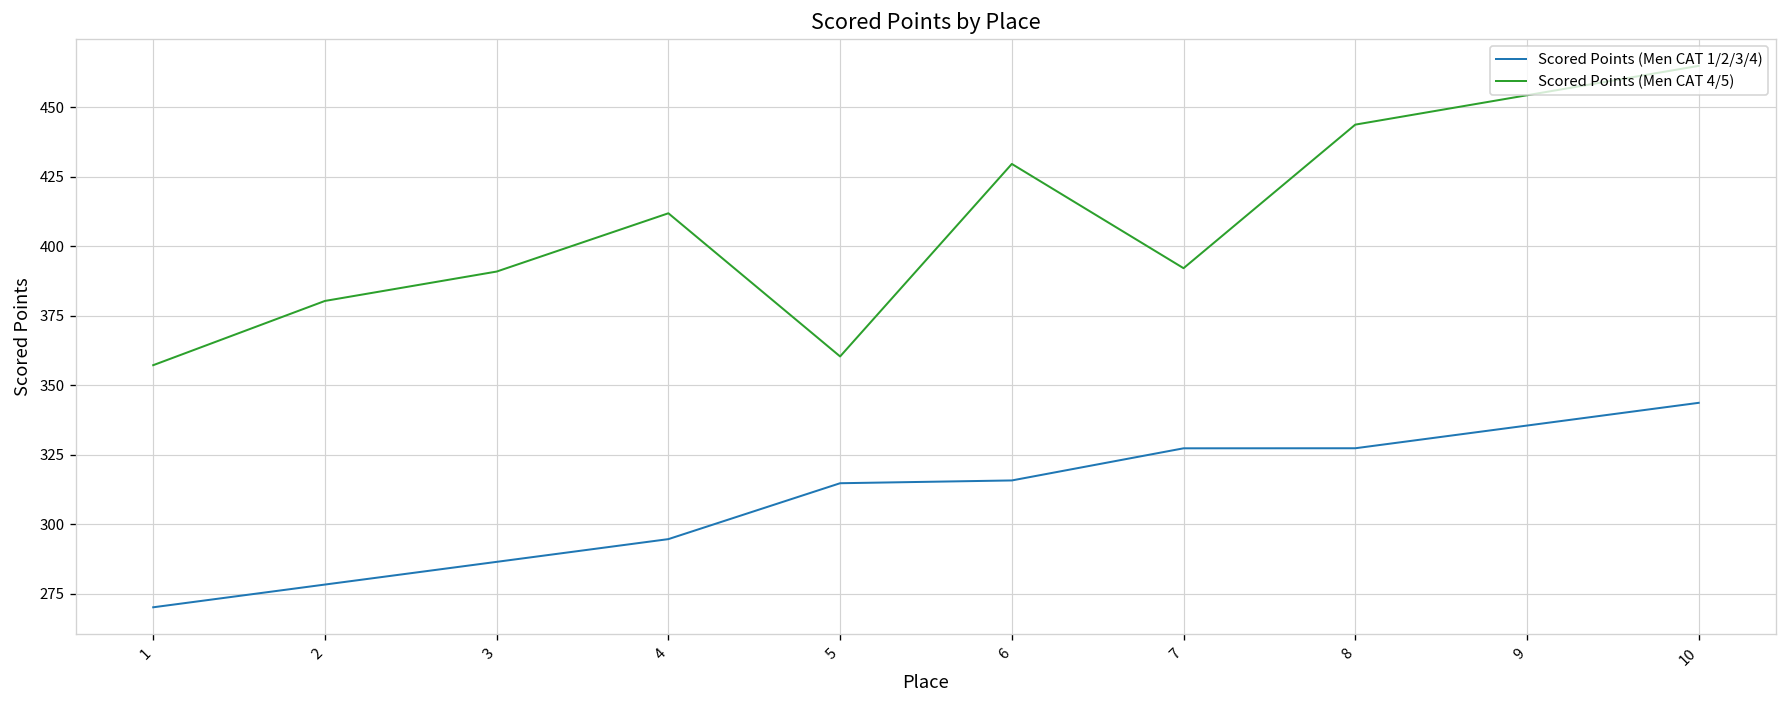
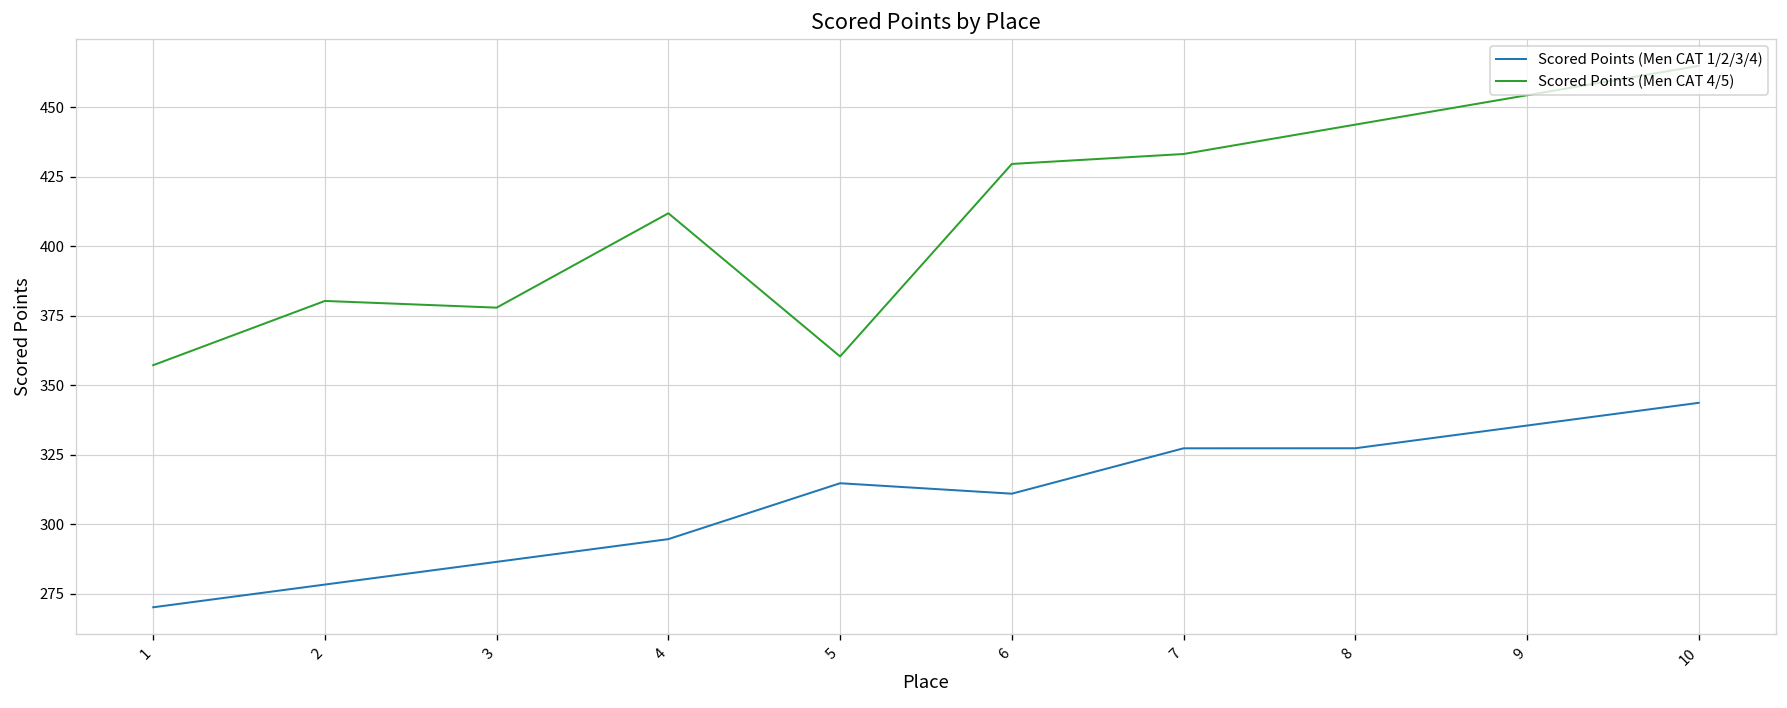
Scored Points (Men CAT 4/5), 3: 391 -> 378
Scored Points (Men CAT 1/2/3/4), 6: 316 -> 311
Scored Points (Men CAT 4/5), 7: 392 -> 433
